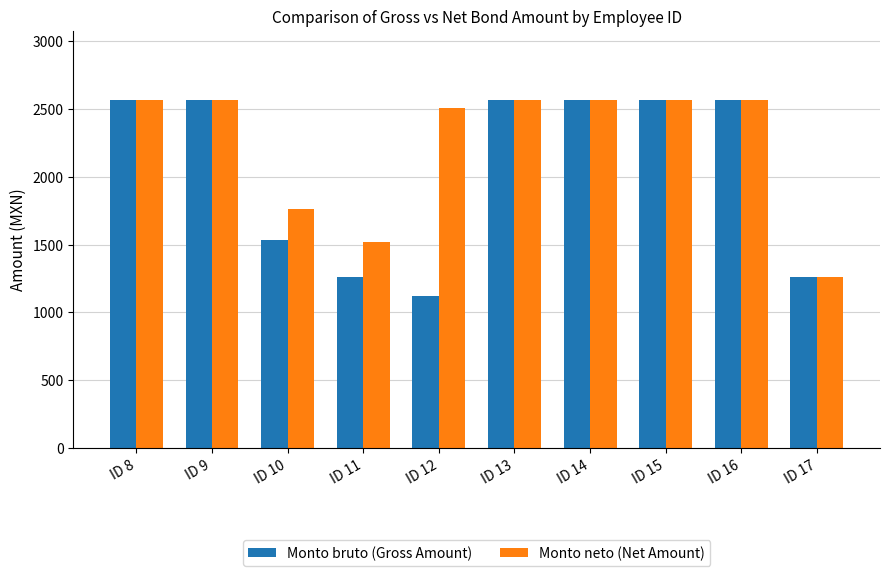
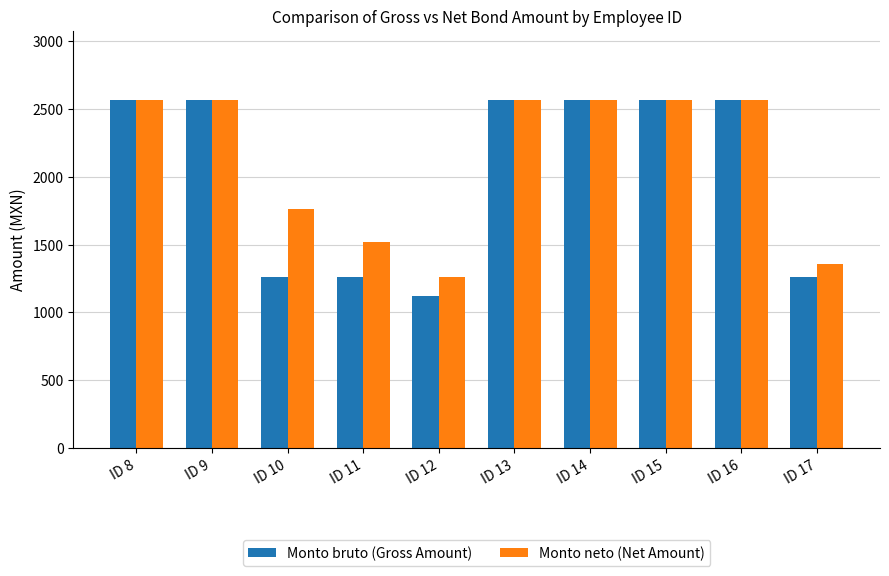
Monto bruto (Gross Amount), ID 10: 1530 -> 1260
Monto neto (Net Amount), ID 12: 2510 -> 1260
Monto neto (Net Amount), ID 17: 1260 -> 1360
